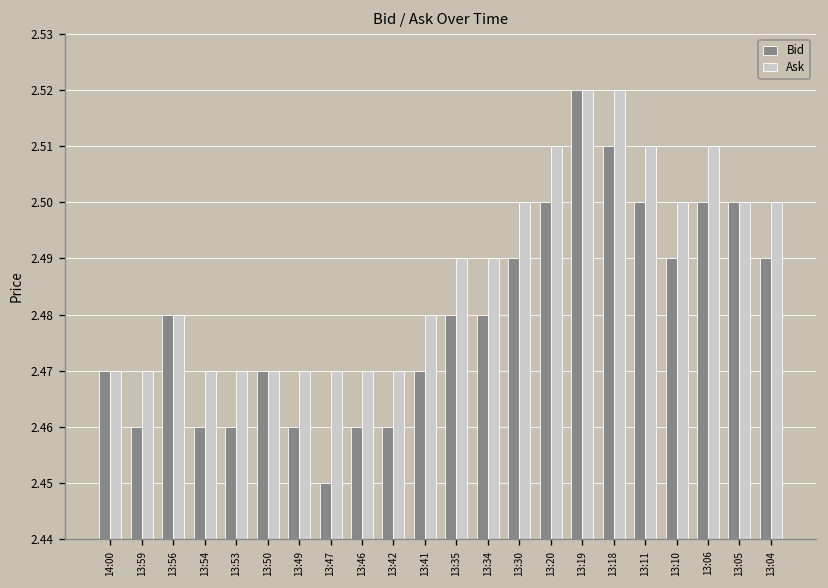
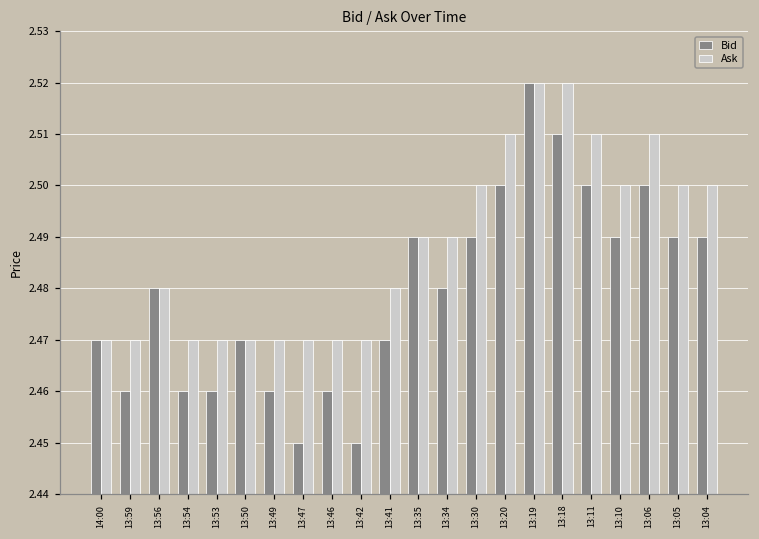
Bid, 13:42: 2.46 -> 2.45
Bid, 13:35: 2.48 -> 2.49
Bid, 13:05: 2.50 -> 2.49
